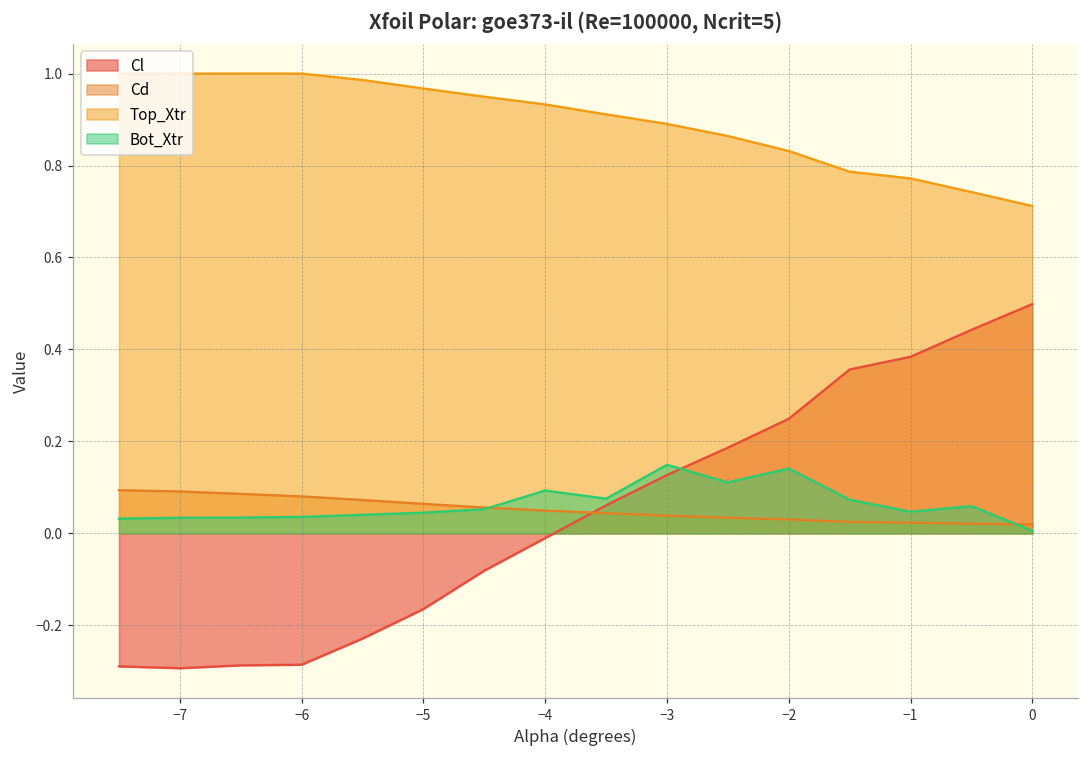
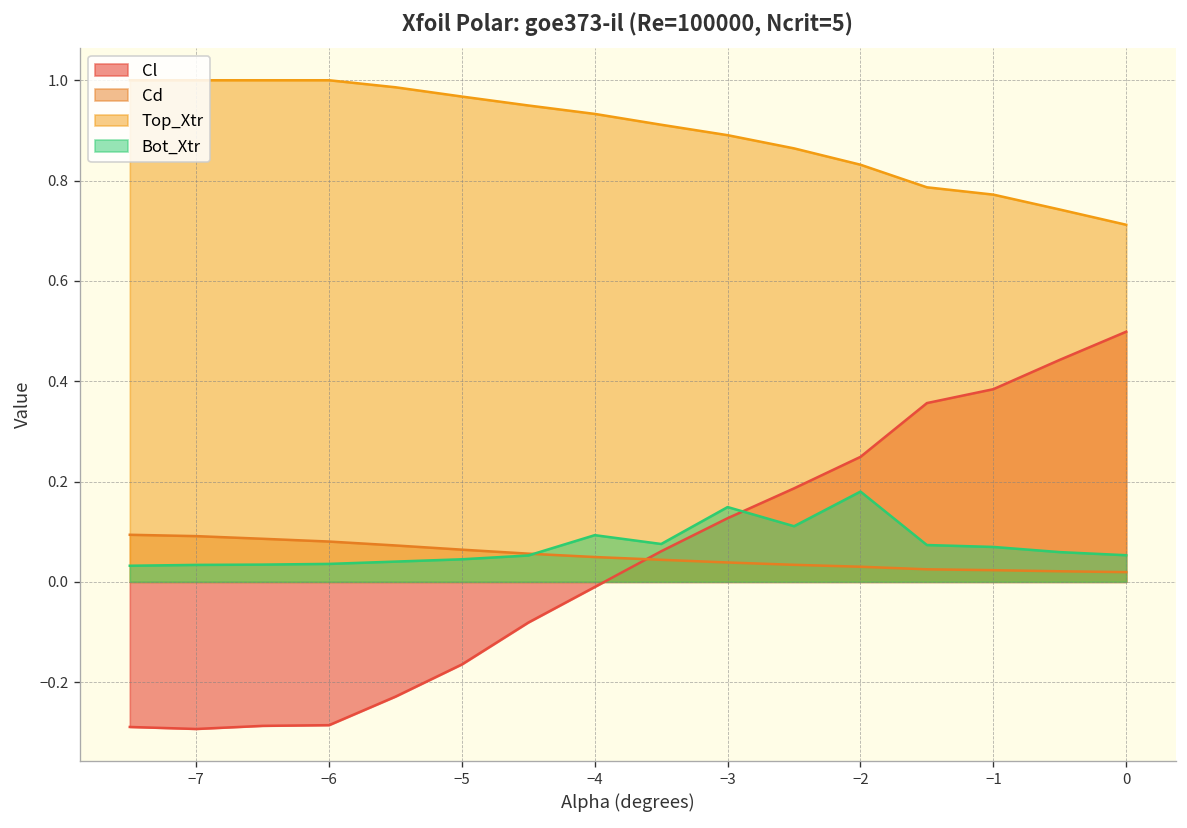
Bot_Xtr, −2: 0.14 -> 0.18
Bot_Xtr, −1: 0.05 -> 0.07
Bot_Xtr, 0: 0.01 -> 0.05
